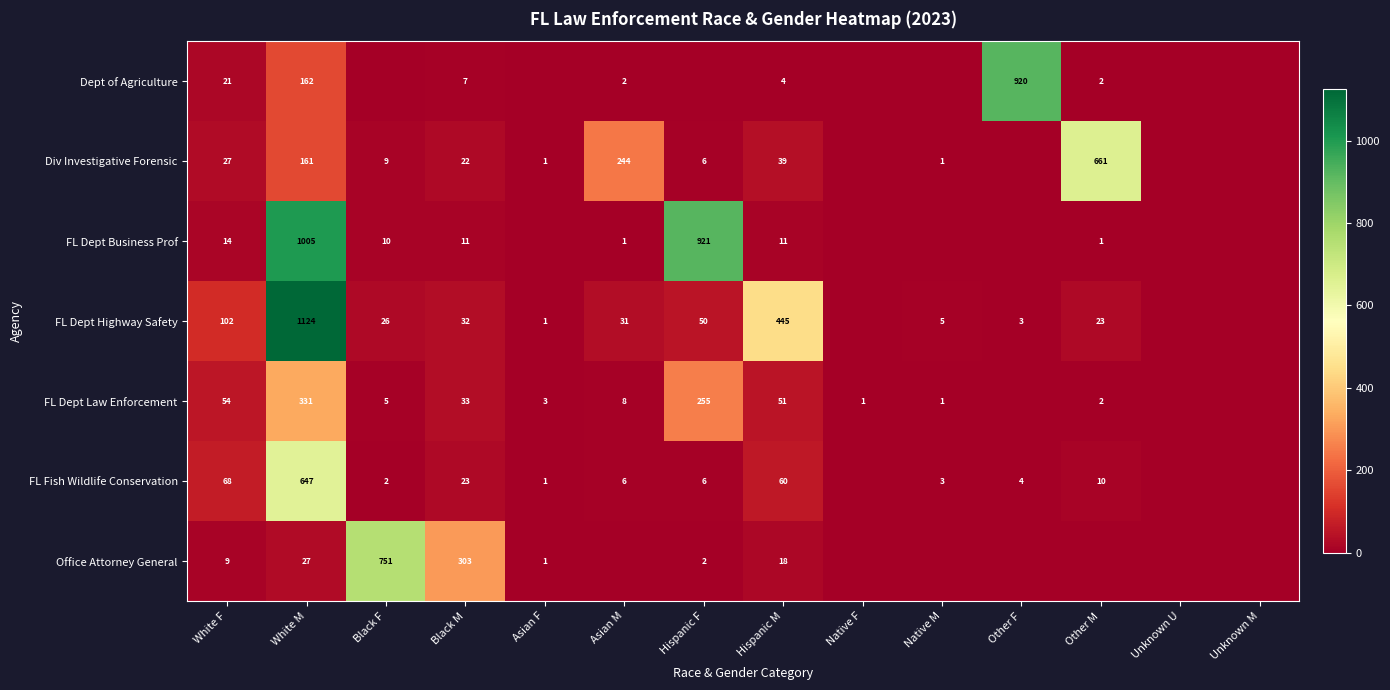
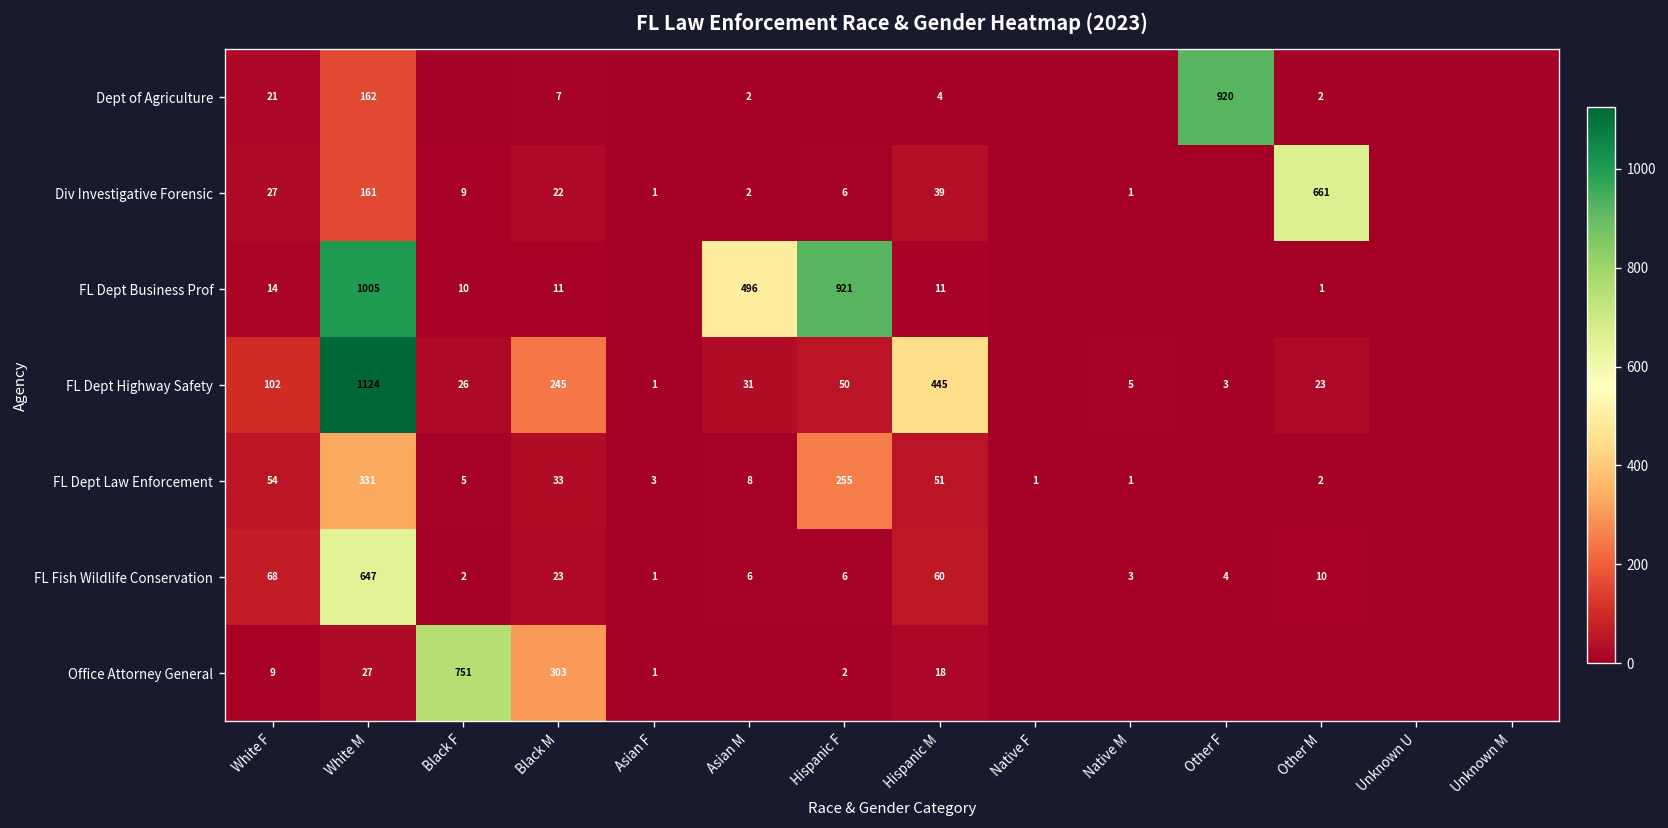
Div Investigative Forensic, Asian M: 244 -> 2
FL Dept Business Prof, Asian M: 1 -> 496
FL Dept Highway Safety, Black M: 32 -> 245
